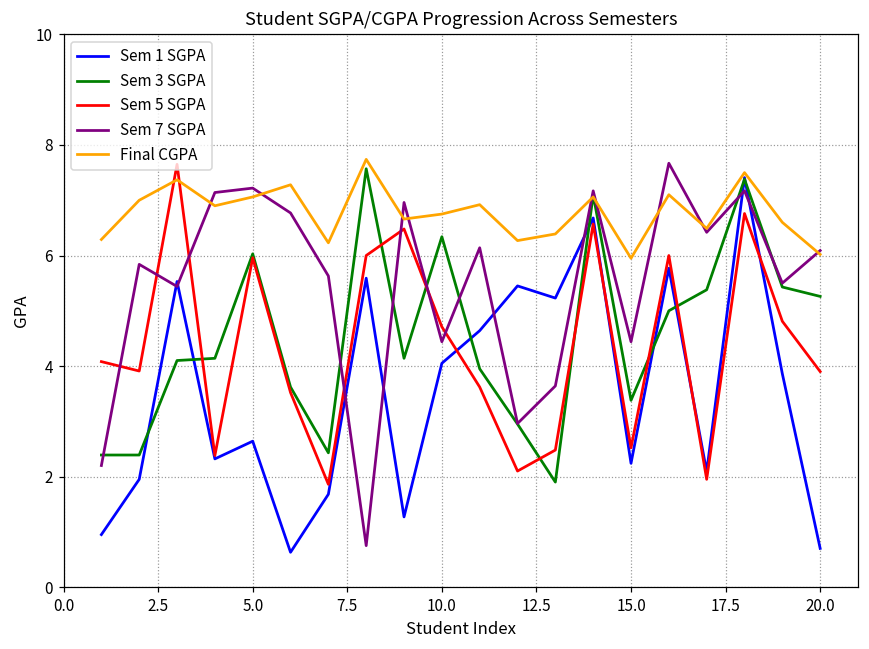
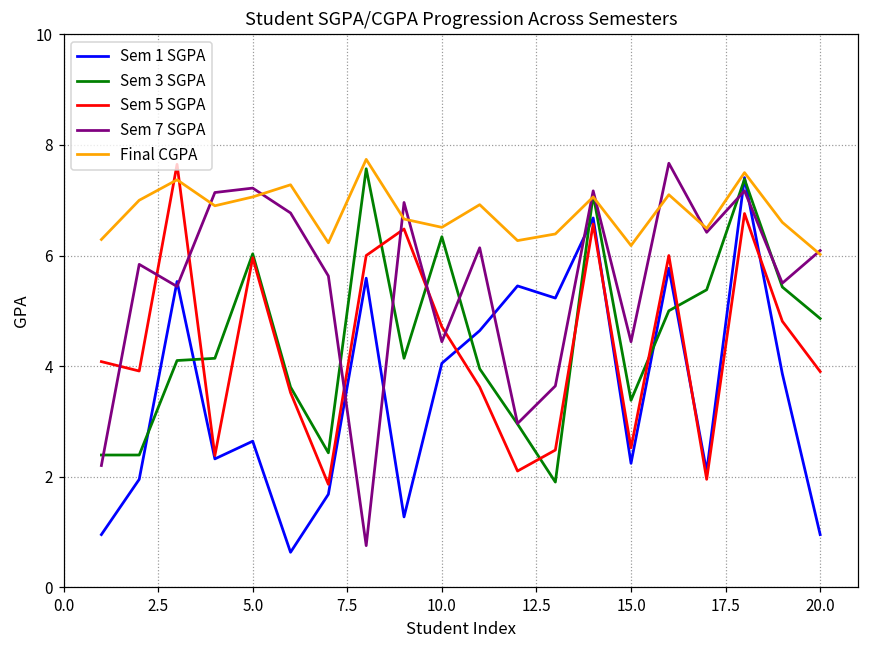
Final CGPA, 10.0: 6.8 -> 6.5
Final CGPA, 15.0: 6.0 -> 6.2
Sem 1 SGPA, 20.0: 0.7 -> 1.0
Sem 3 SGPA, 20.0: 5.3 -> 4.9
